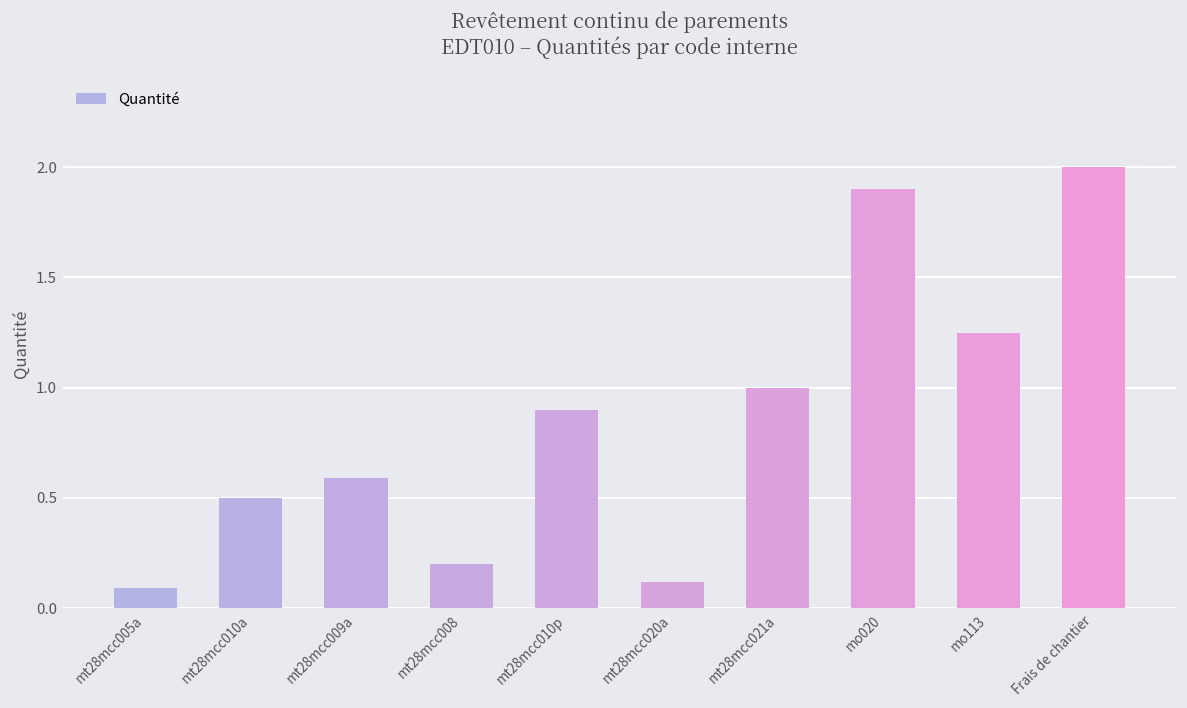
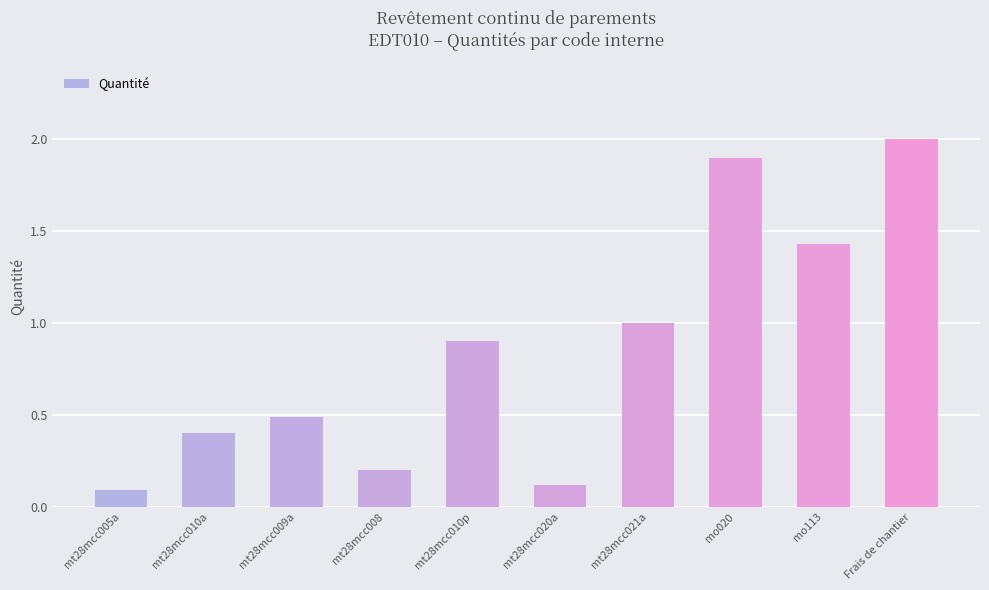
mt28mcc010a: 0.5 -> 0.4
mt28mcc009a: 0.59 -> 0.49
mo113: 1.25 -> 1.43
